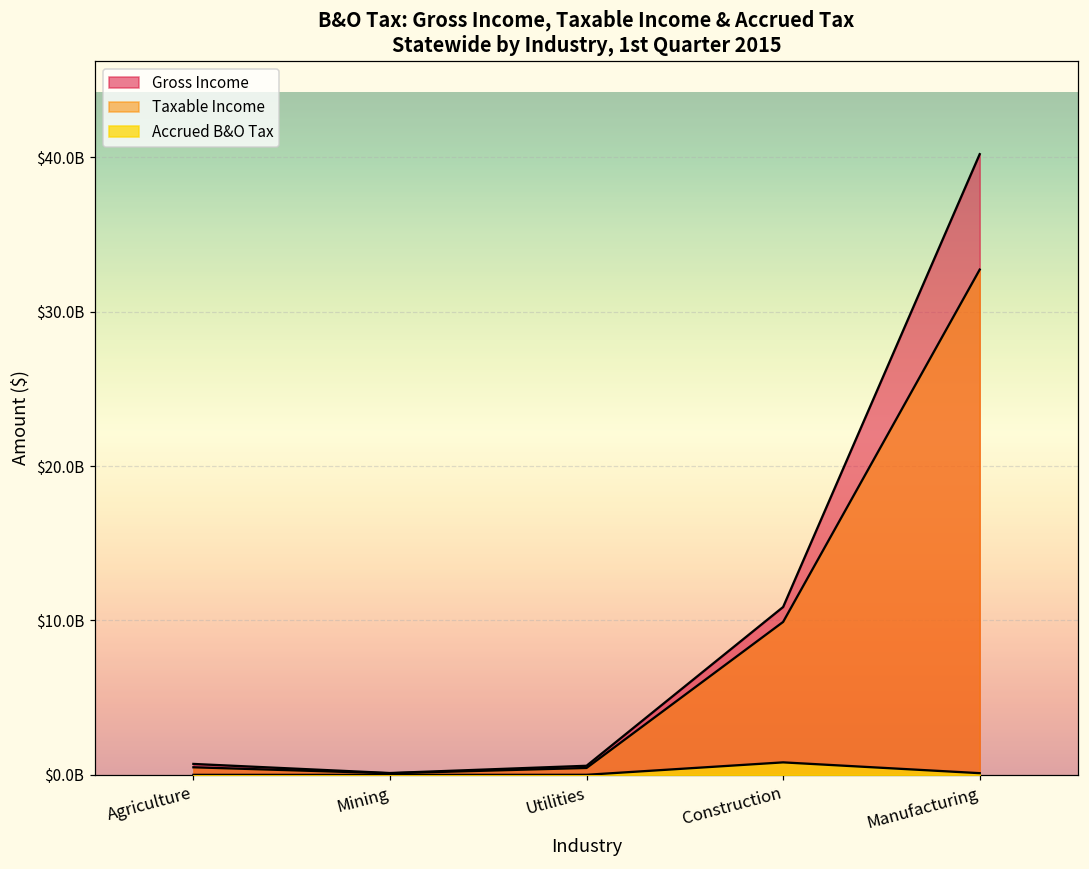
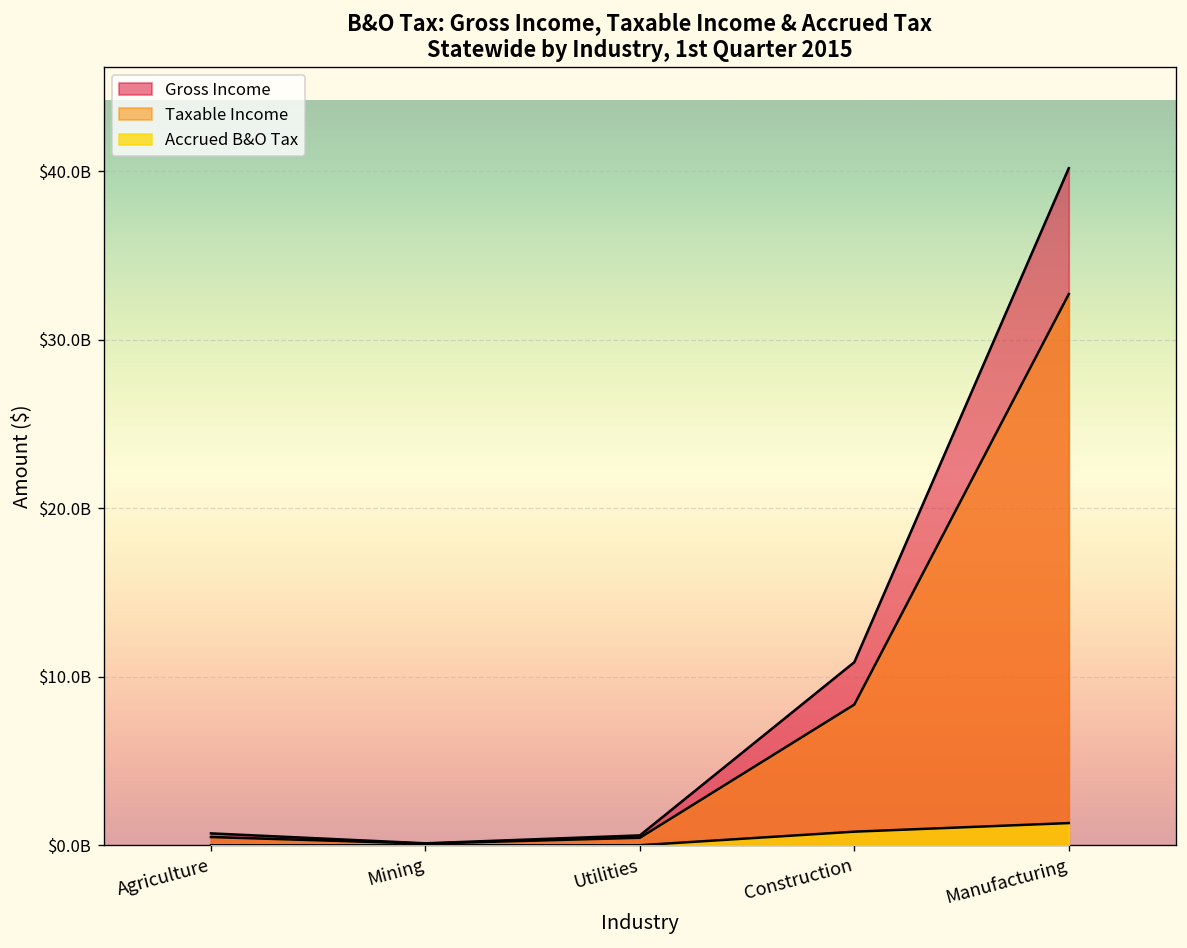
Taxable Income, Construction: $9900000000 -> $8400000000
Accrued B&O Tax, Manufacturing: $100000000 -> $1300000000
